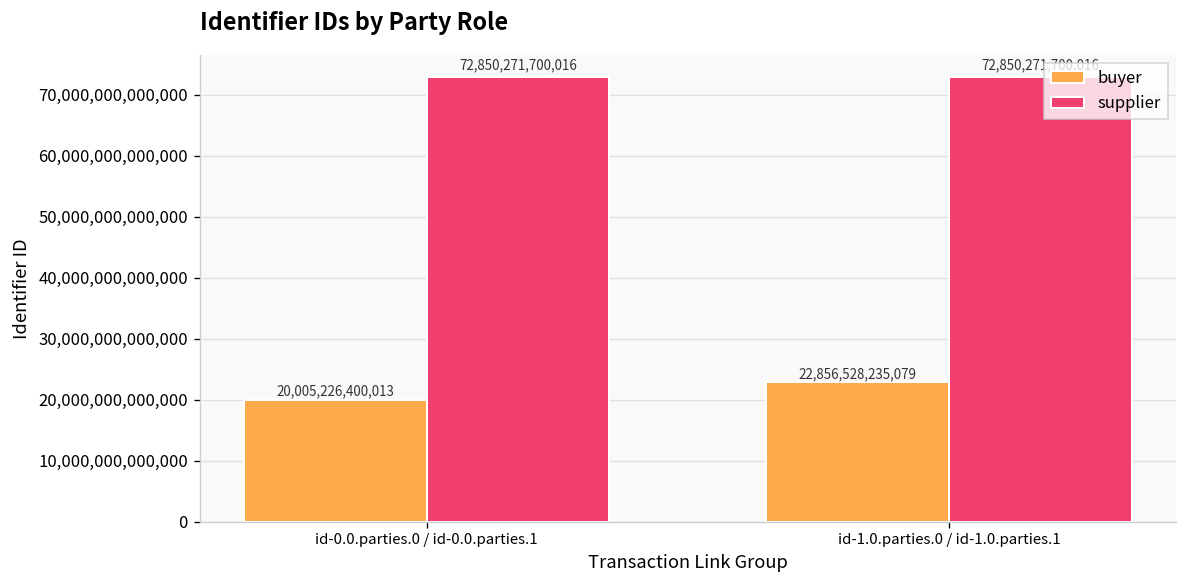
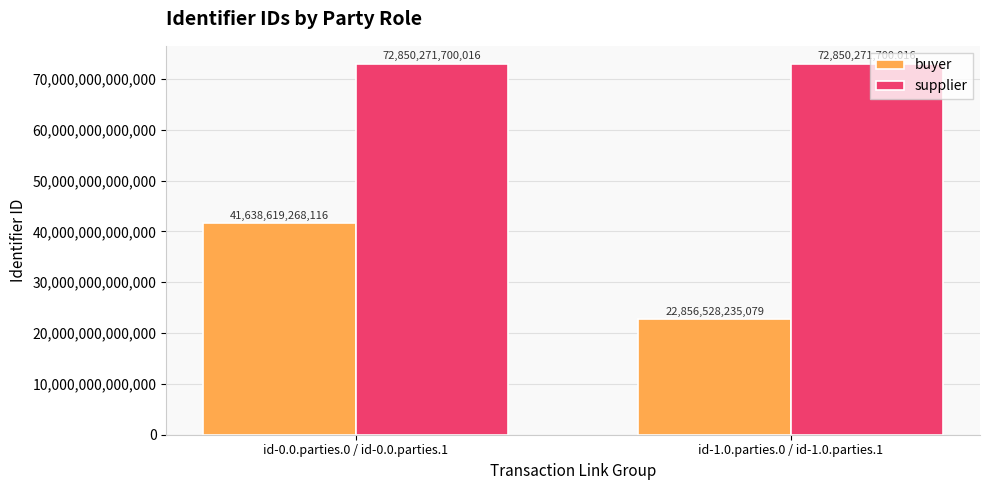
buyer, id-0.0.parties.0 / id-0.0.parties.1: 20,005,226,400,013 -> 41,638,619,268,116
